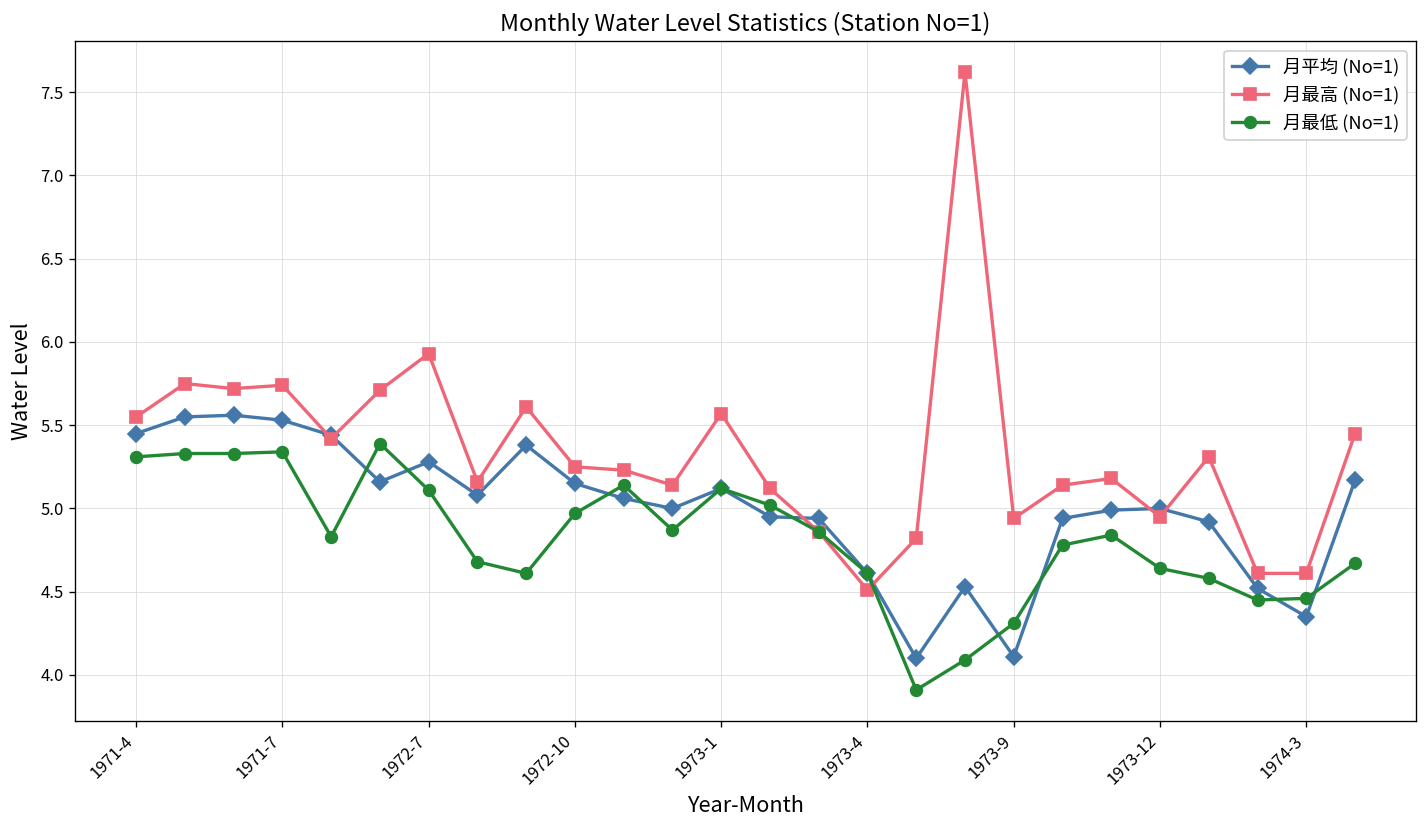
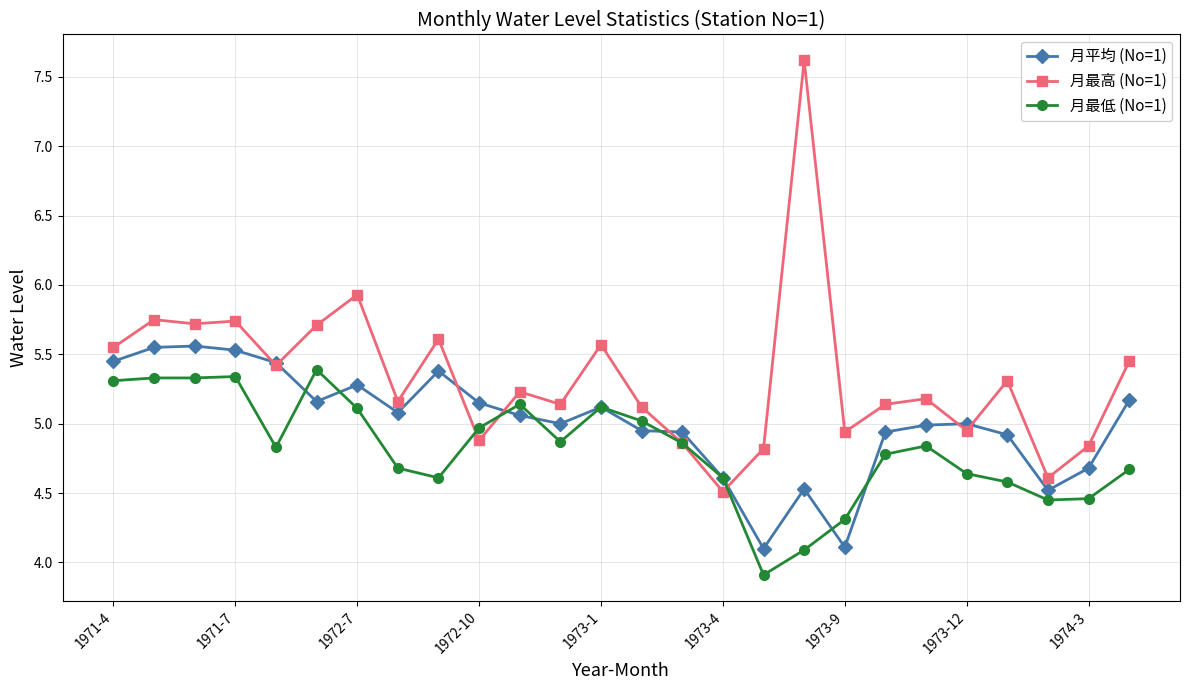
月最高 (No=1), 1972-10: 5.25 -> 4.88
月平均 (No=1), 1974-3: 4.35 -> 4.68
月最高 (No=1), 1974-3: 4.61 -> 4.84
